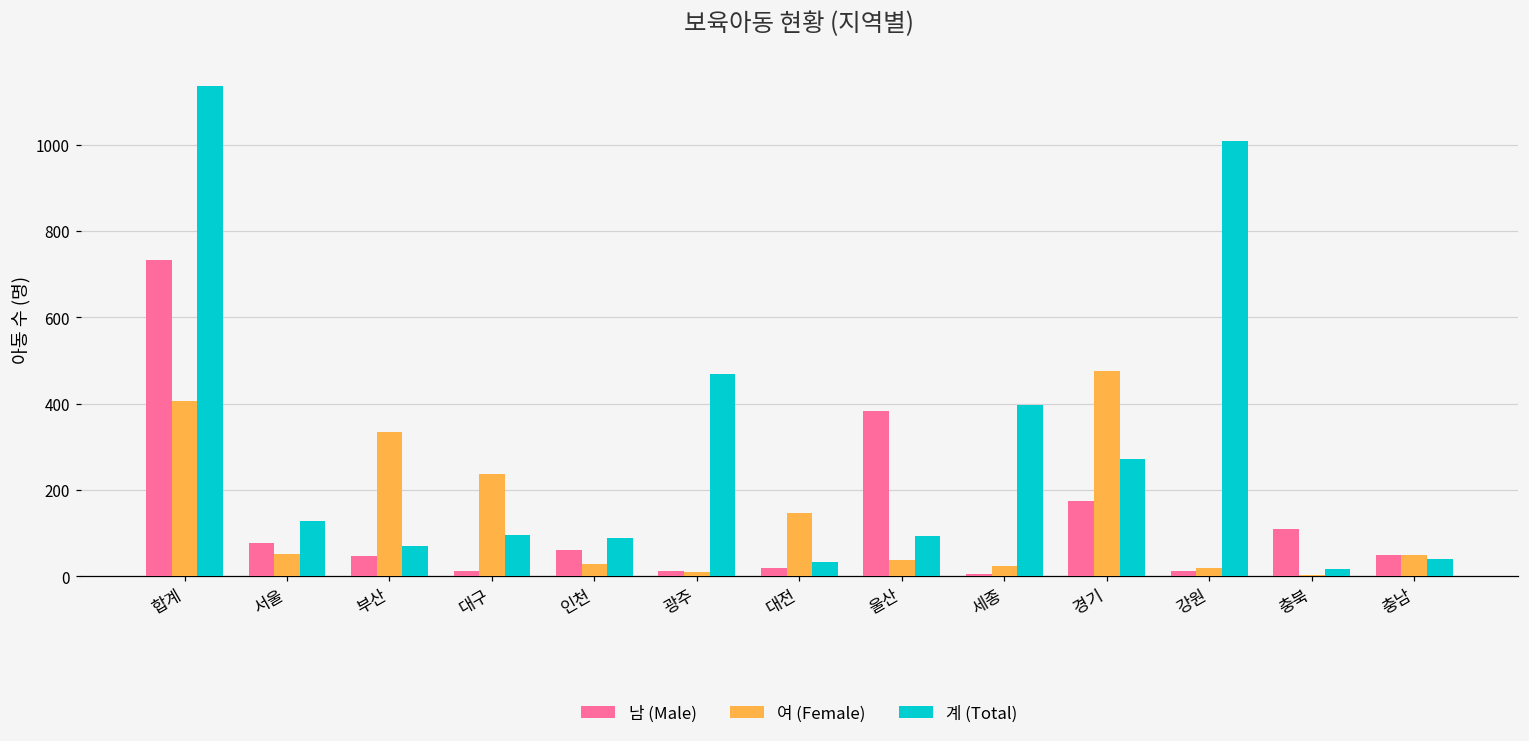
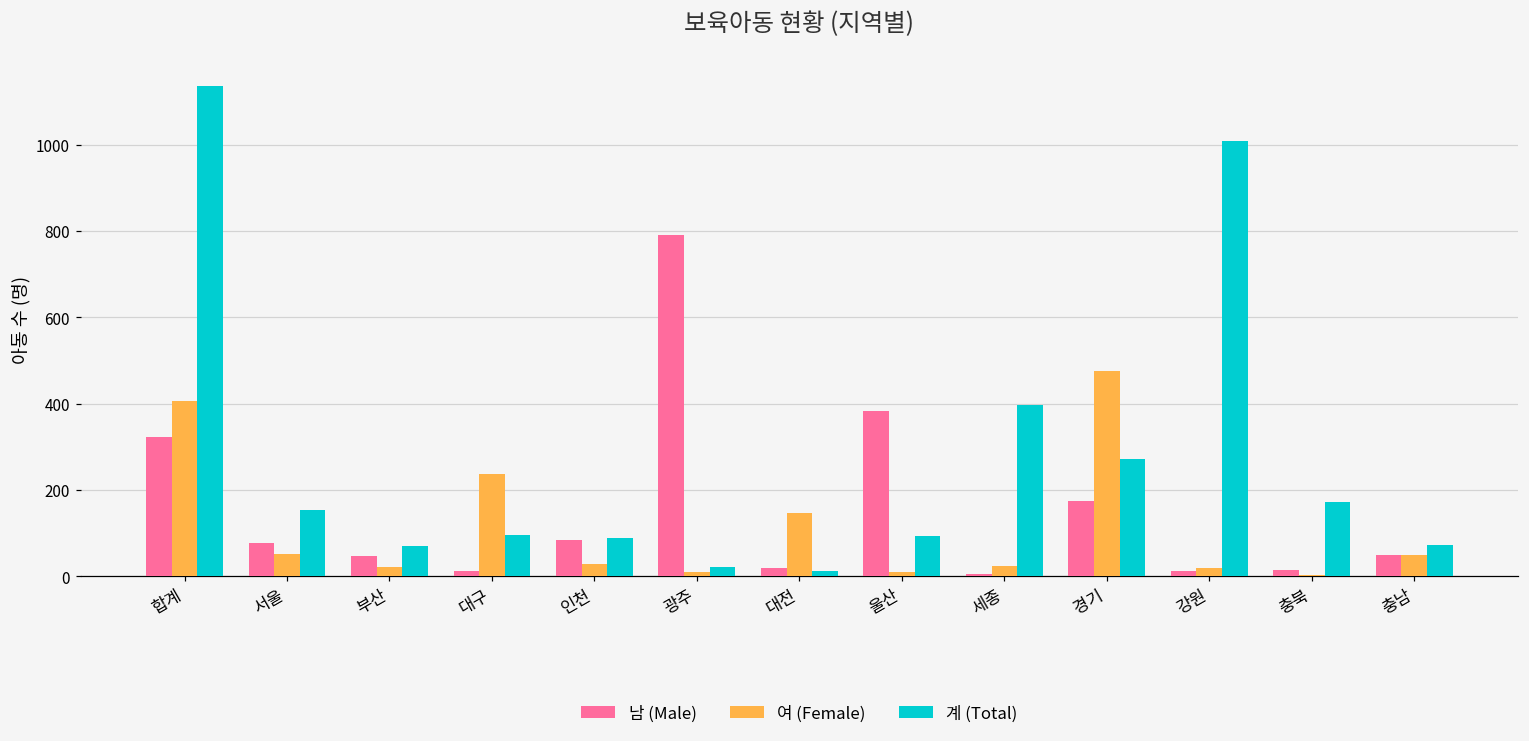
남 (Male), 합계: 730 -> 320
계 (Total), 서울: 130 -> 150
여 (Female), 부산: 330 -> 20
남 (Male), 인천: 60 -> 90
남 (Male), 광주: 10 -> 790
계 (Total), 광주: 470 -> 20
계 (Total), 대전: 30 -> 10
여 (Female), 울산: 40 -> 10
남 (Male), 충북: 110 -> 10
계 (Total), 충북: 20 -> 170
계 (Total), 충남: 40 -> 70
